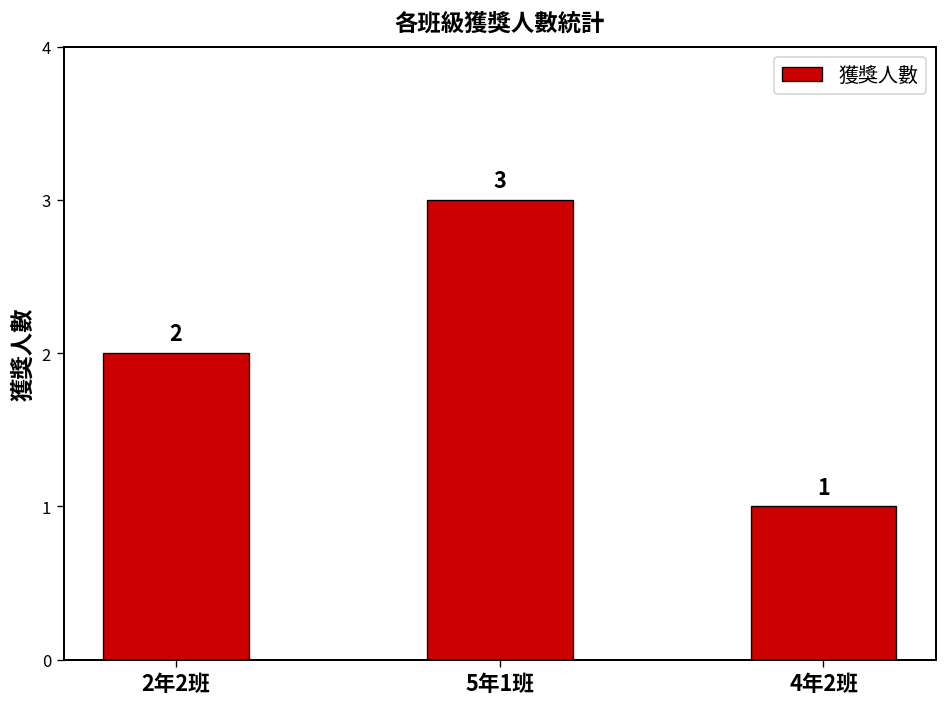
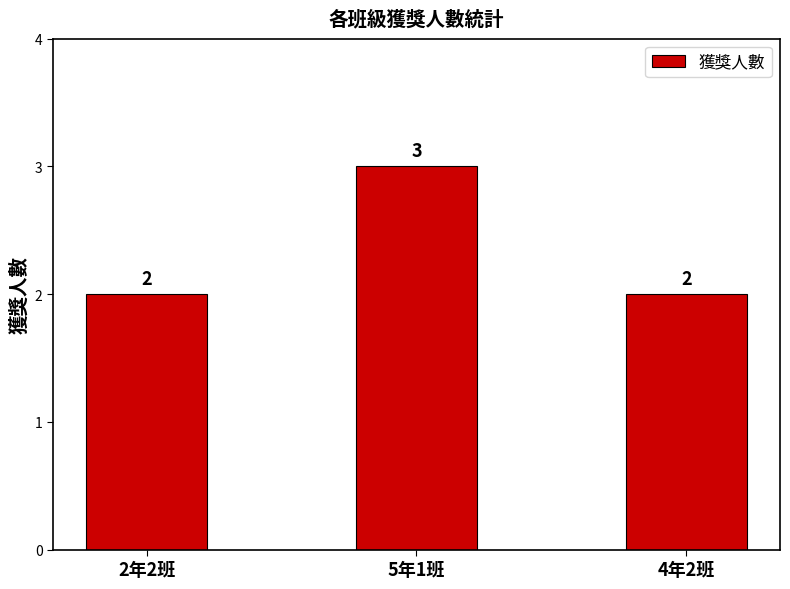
4年2班: 1 -> 2
